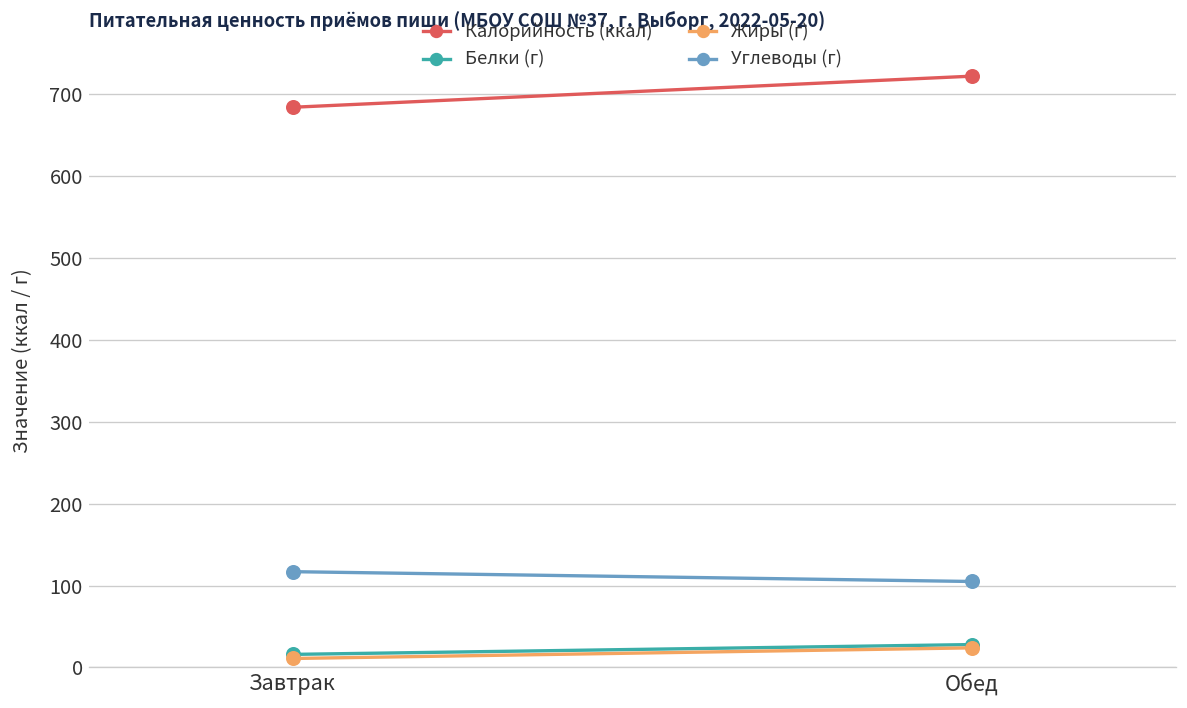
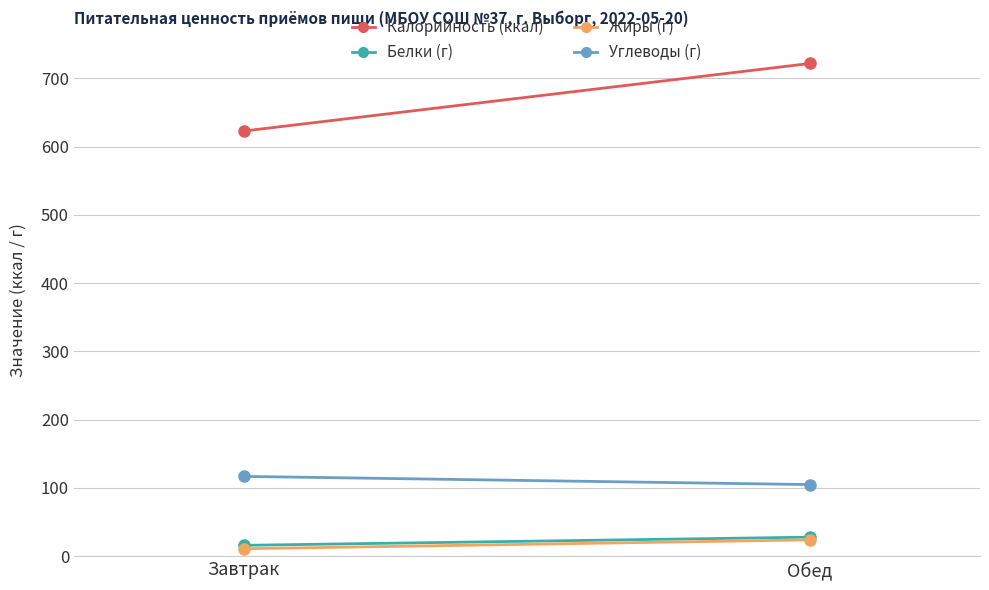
Калорийность (ккал), Завтрак: 680 -> 620
